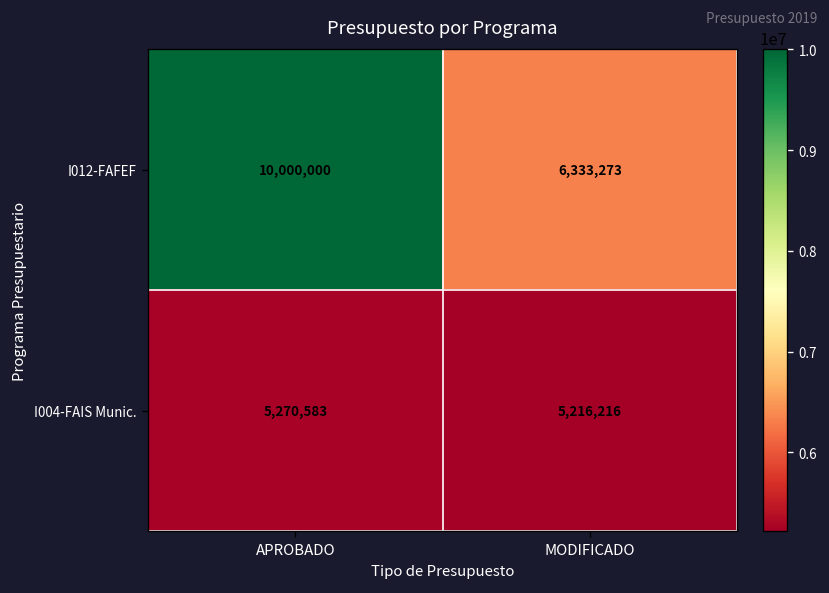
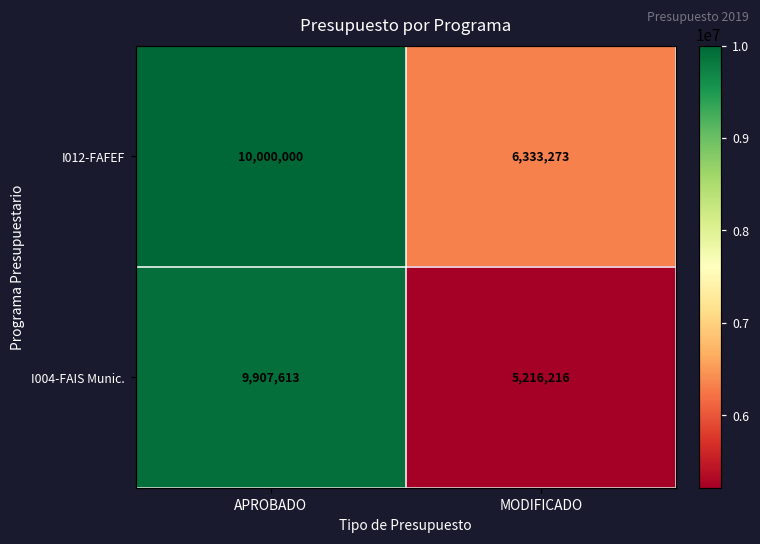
I004-FAIS Munic., APROBADO: 5,270,583 -> 9,907,613
